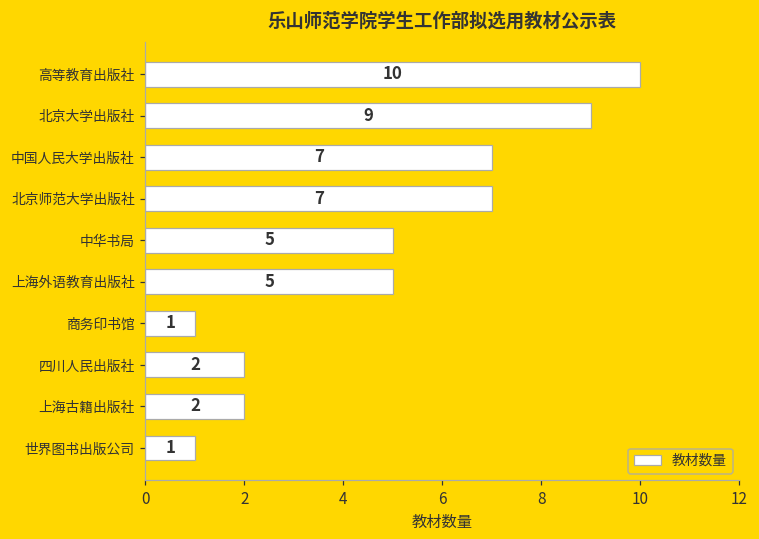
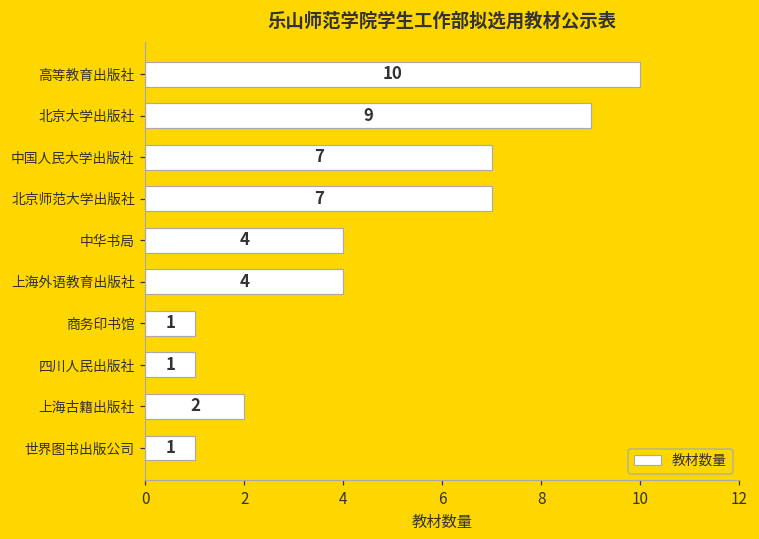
中华书局: 5 -> 4
上海外语教育出版社: 5 -> 4
四川人民出版社: 2 -> 1
